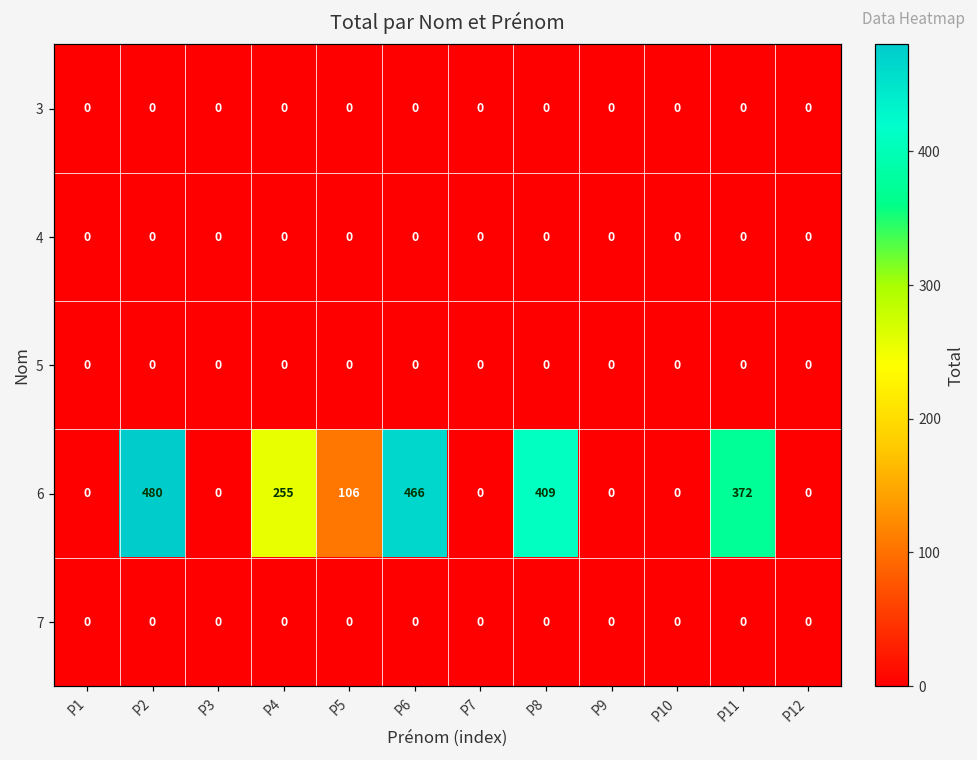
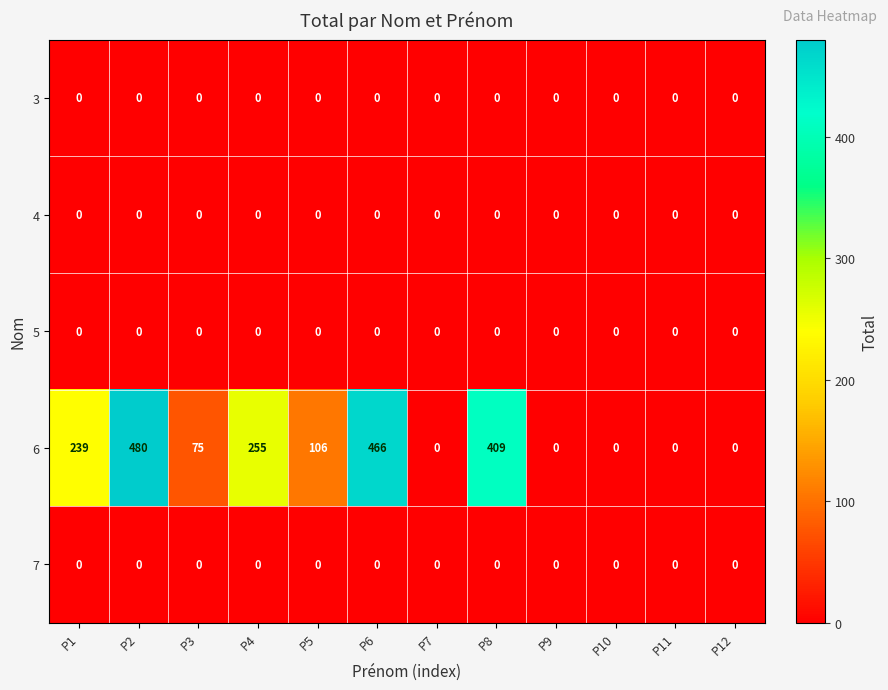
6, P1: 0 -> 239
6, P3: 0 -> 75
6, P11: 372 -> 0
